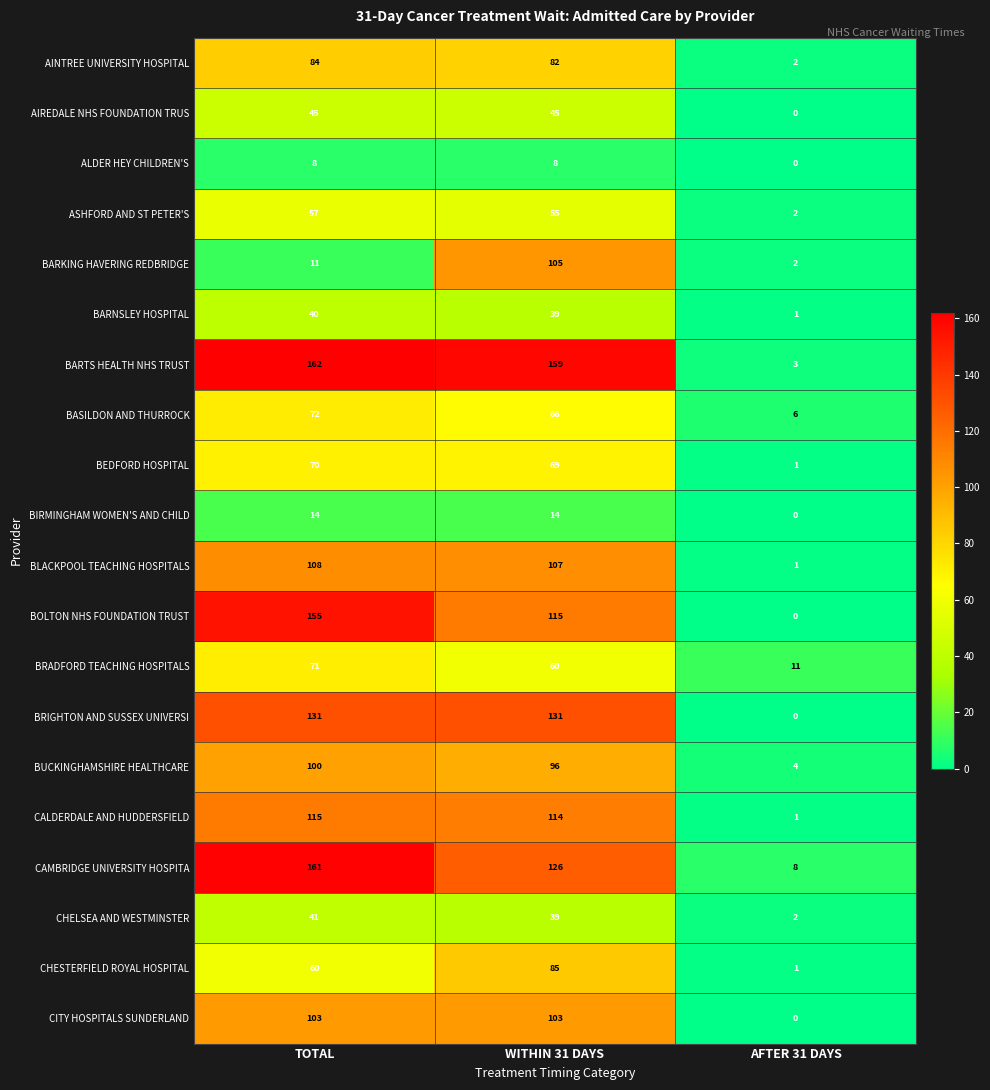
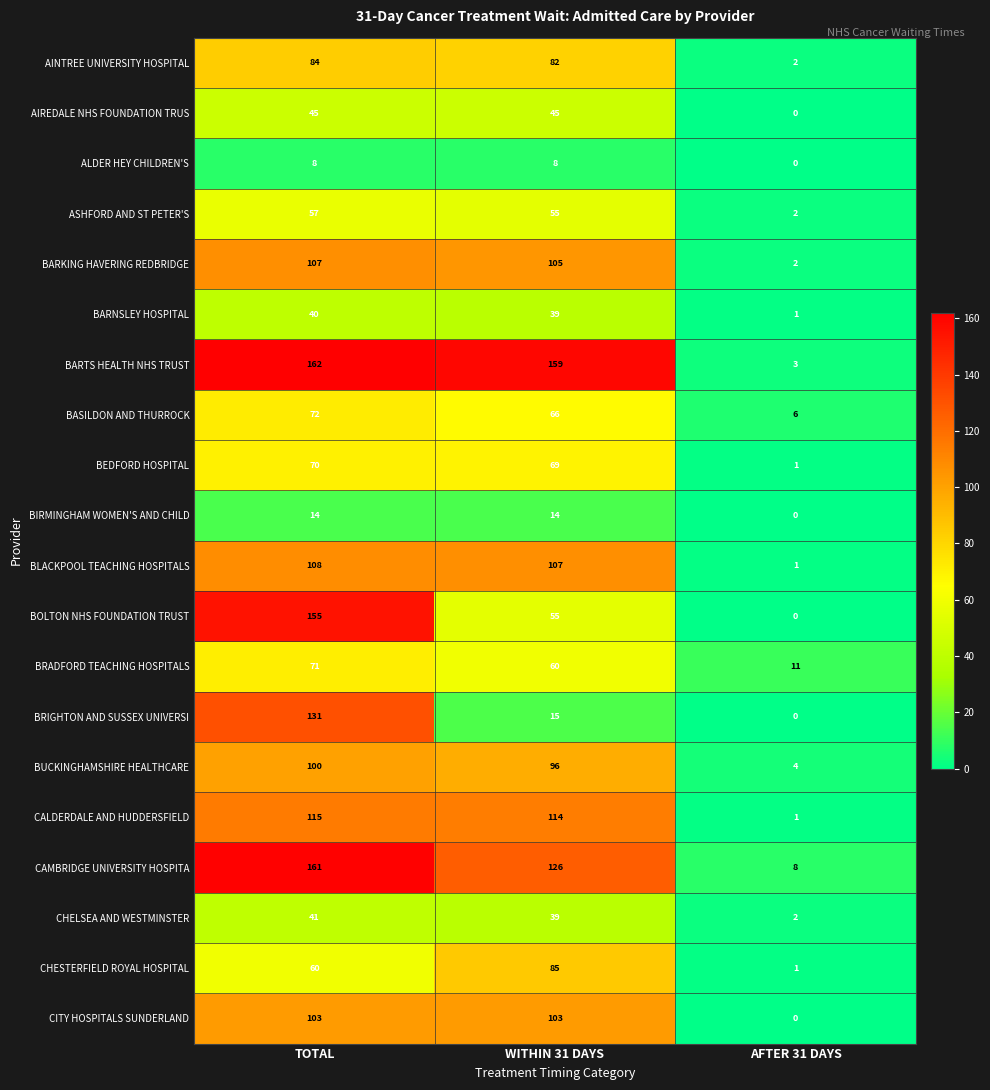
BARKING HAVERING REDBRIDGE, TOTAL: 11 -> 107
BOLTON NHS FOUNDATION TRUST, WITHIN 31 DAYS: 115 -> 55
BRIGHTON AND SUSSEX UNIVERSI, WITHIN 31 DAYS: 131 -> 15
